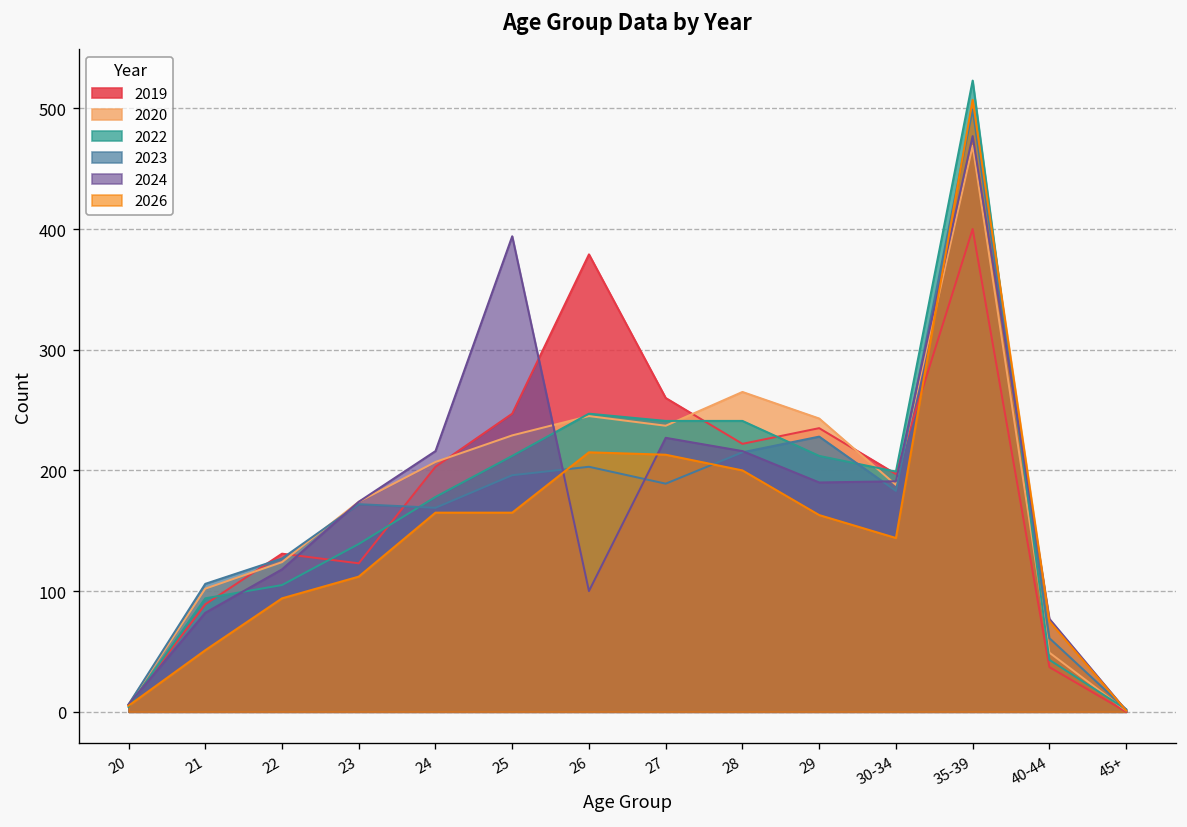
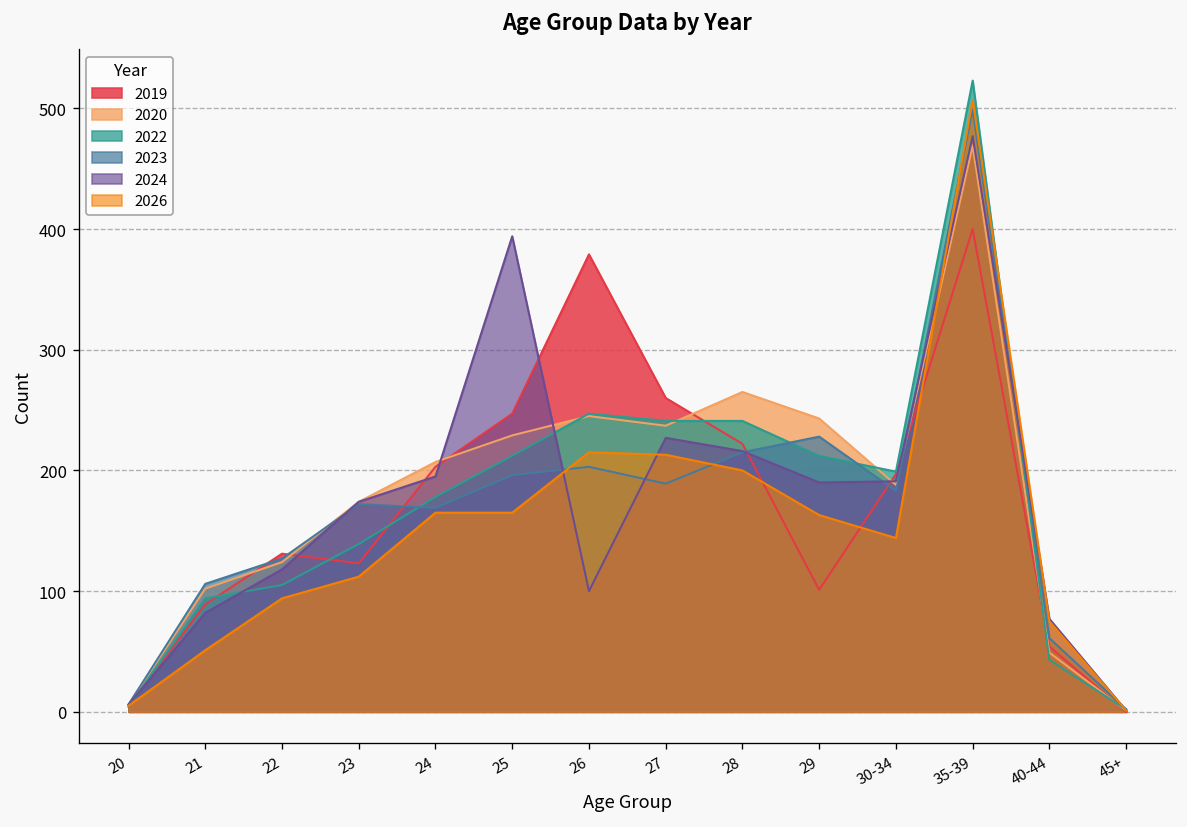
2024, 24: 216 -> 195
2019, 29: 235 -> 101
2019, 40-44: 37 -> 54
